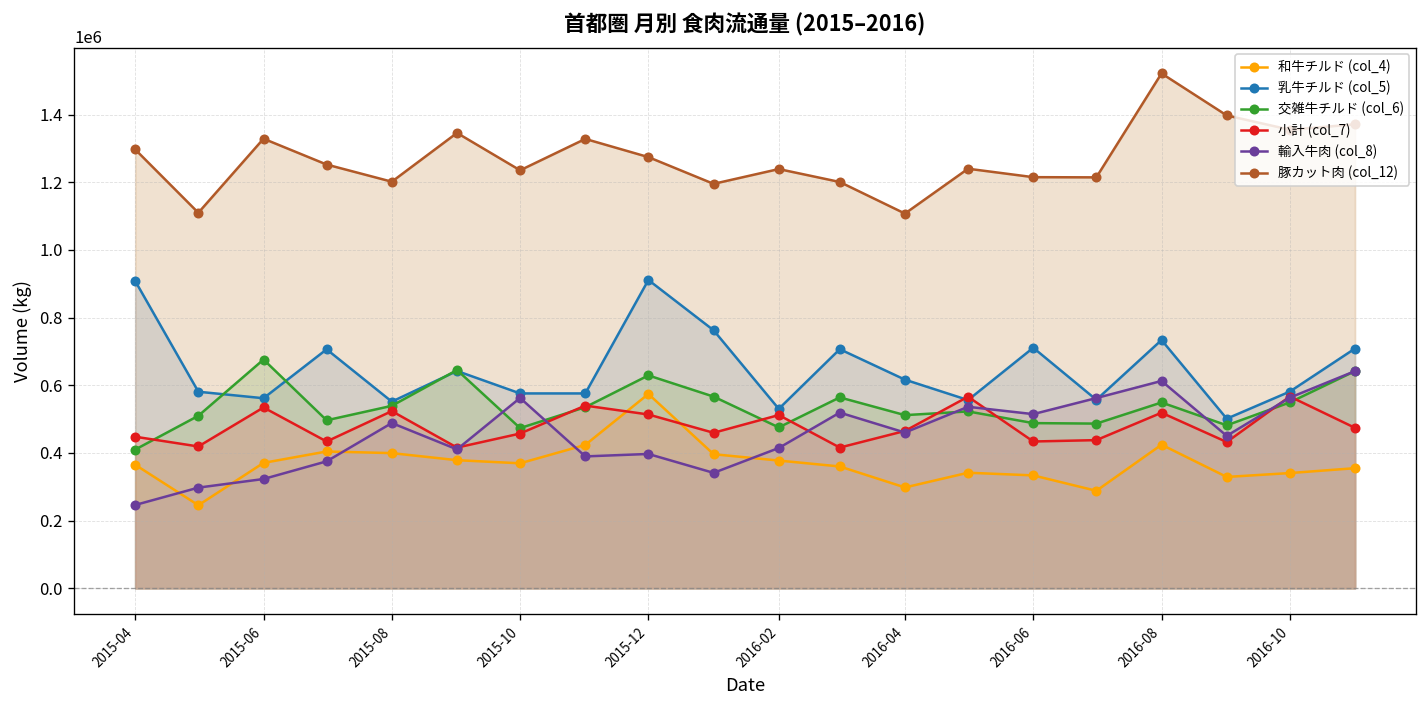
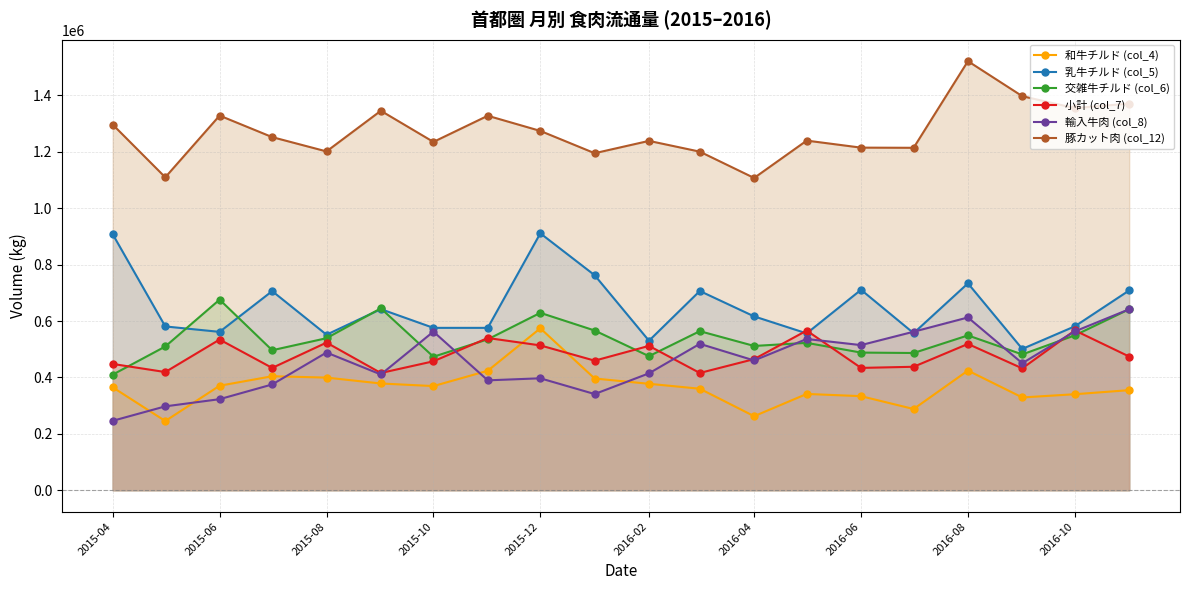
和牛チルド (col_4), 2016-04: 300000 -> 260000
